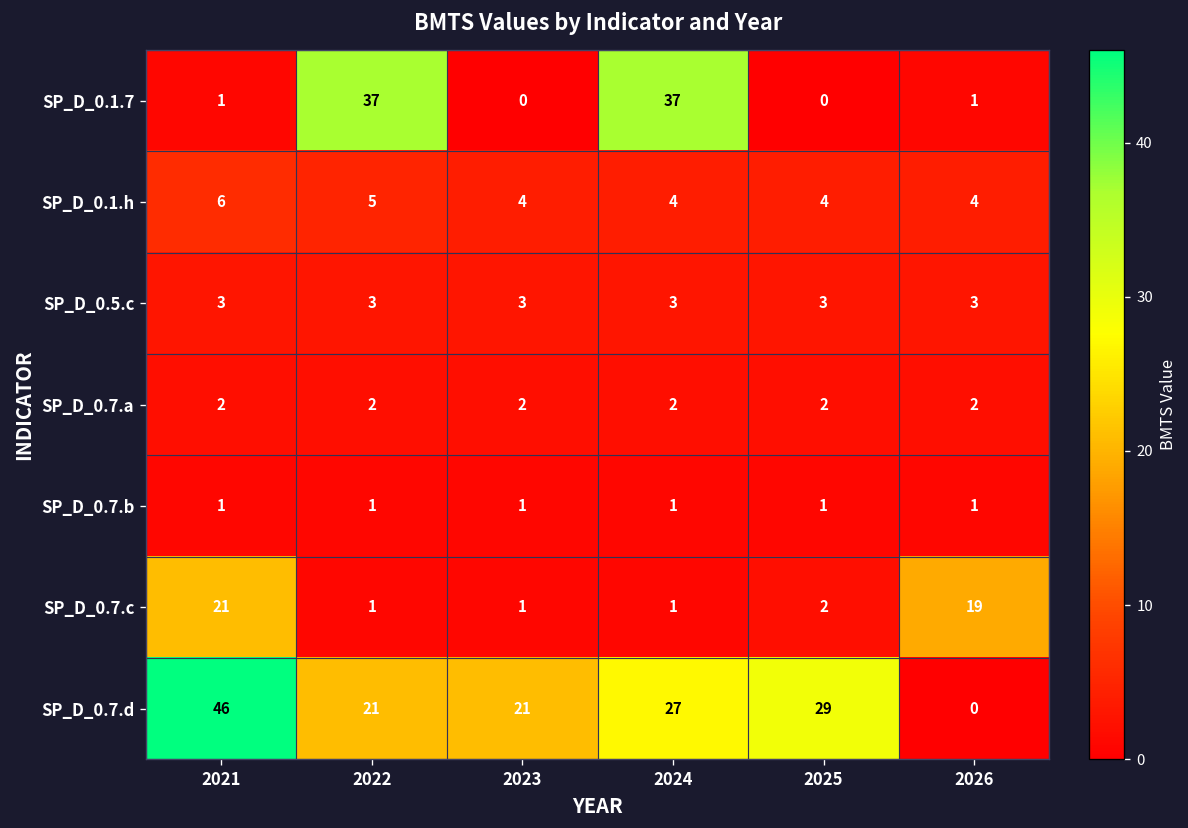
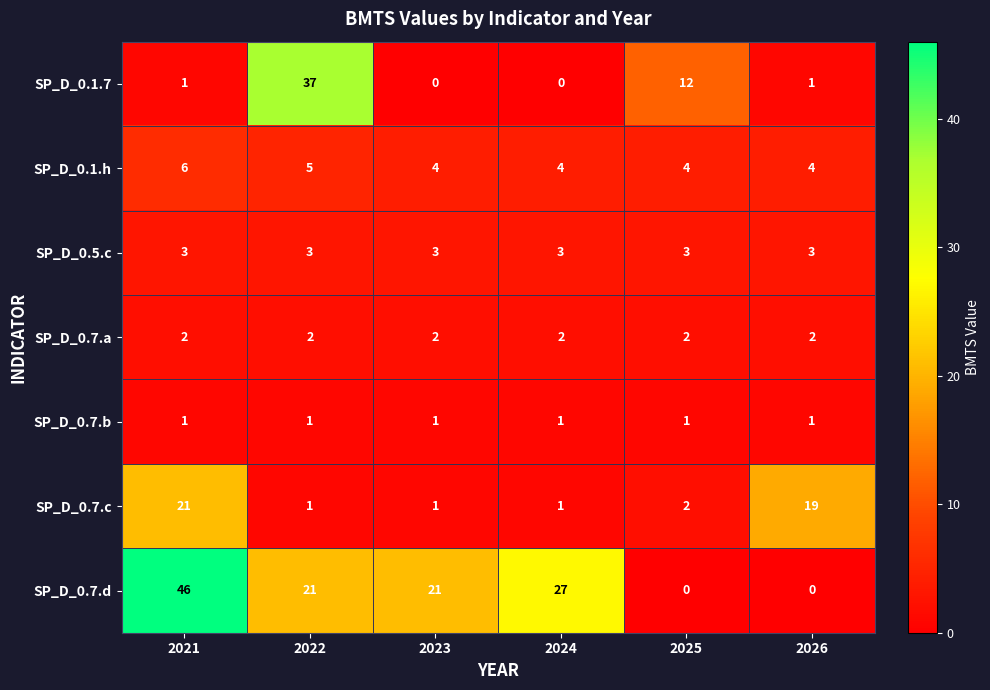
SP_D_0.1.7, 2024: 37 -> 0
SP_D_0.1.7, 2025: 0 -> 12
SP_D_0.7.d, 2025: 29 -> 0
